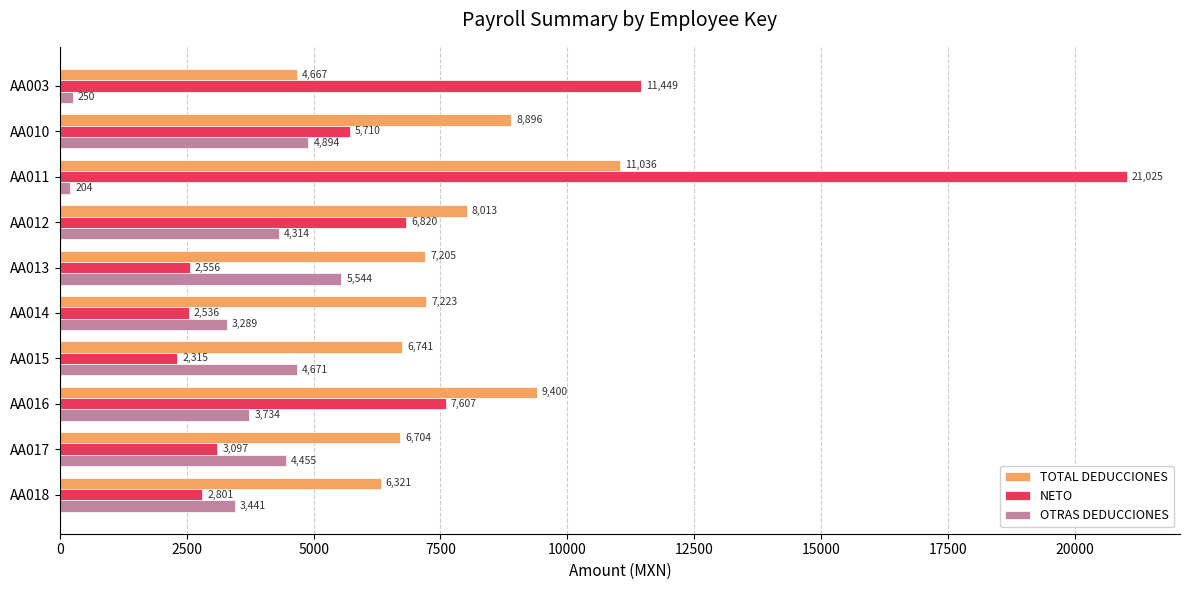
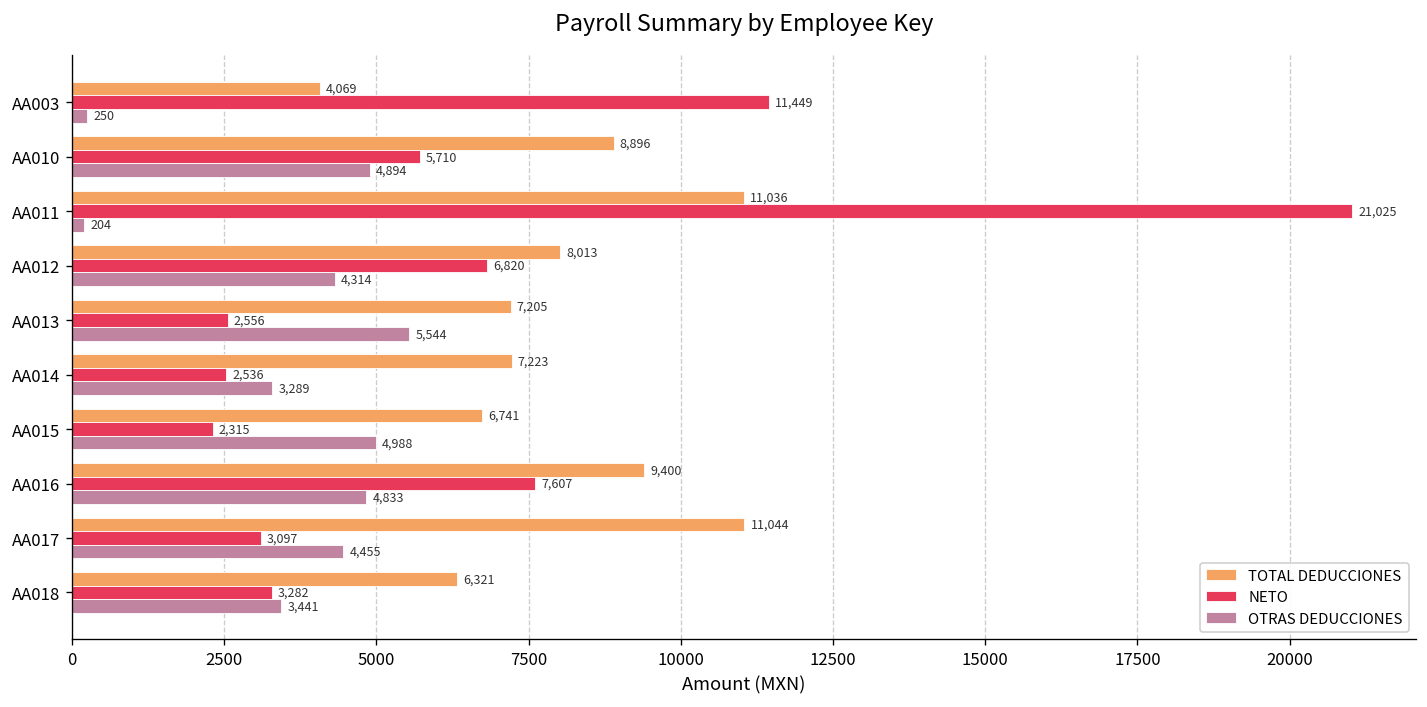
TOTAL DEDUCCIONES, AA003: 4,667 -> 4,069
OTRAS DEDUCCIONES, AA015: 4,671 -> 4,988
OTRAS DEDUCCIONES, AA016: 3,734 -> 4,833
TOTAL DEDUCCIONES, AA017: 6,704 -> 11,044
NETO, AA018: 2,801 -> 3,282
